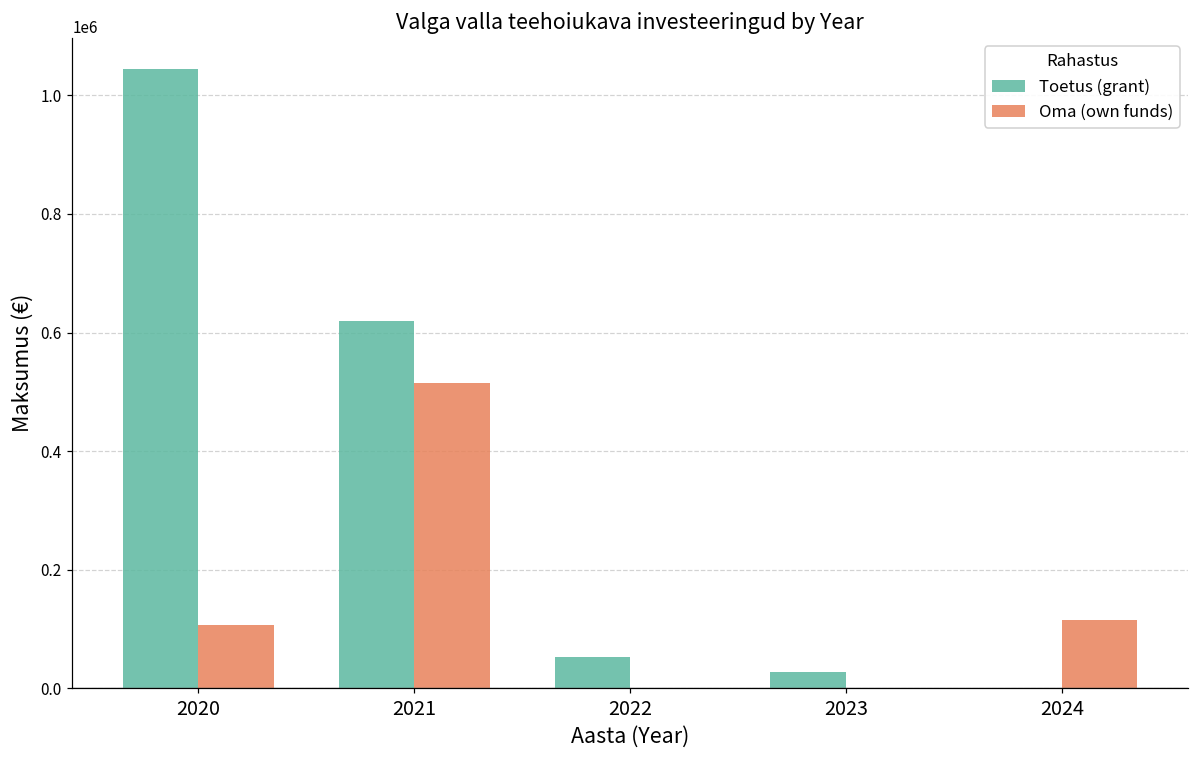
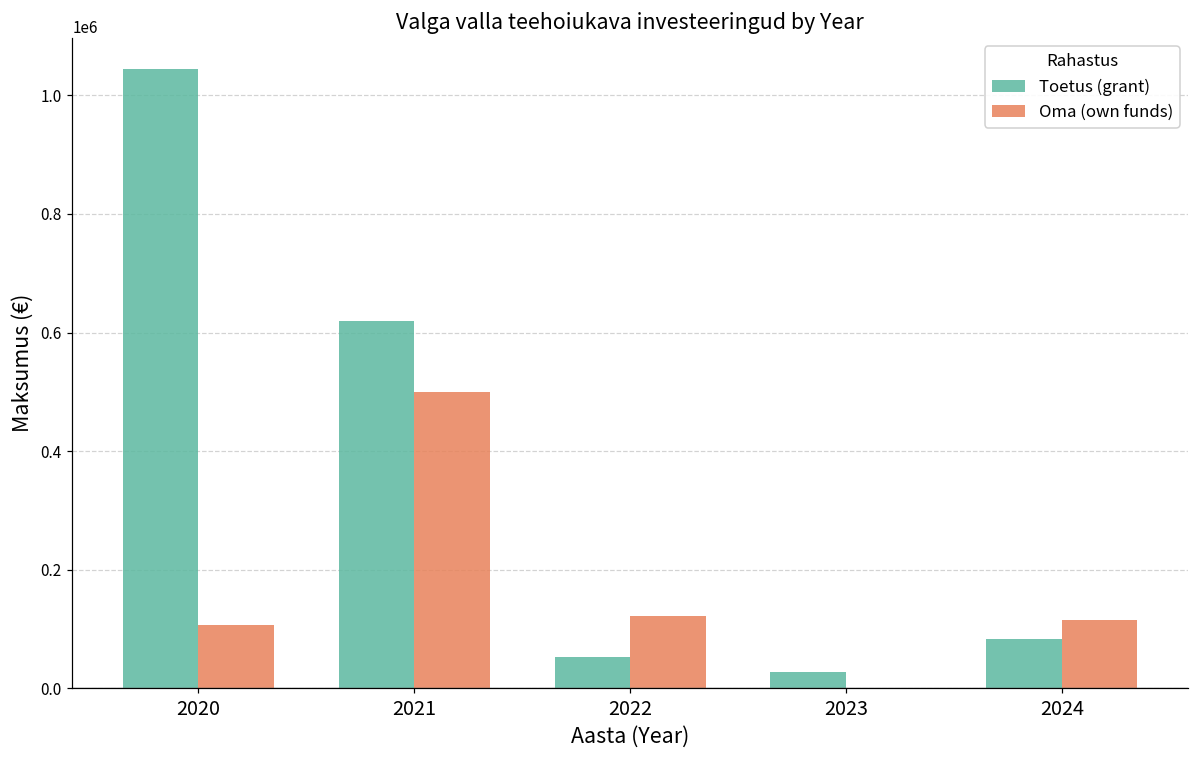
Oma (own funds), 2021: 510000 -> 500000
Oma (own funds), 2022: 0 -> 120000
Toetus (grant), 2024: 0 -> 80000
